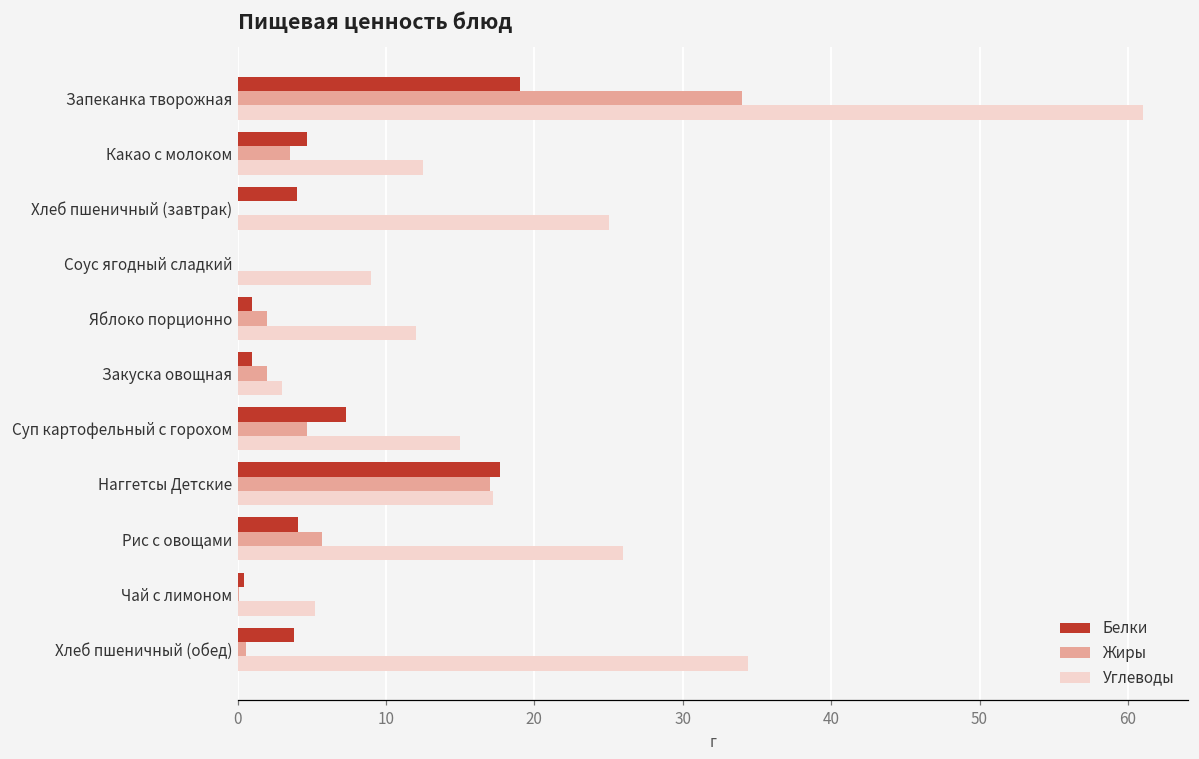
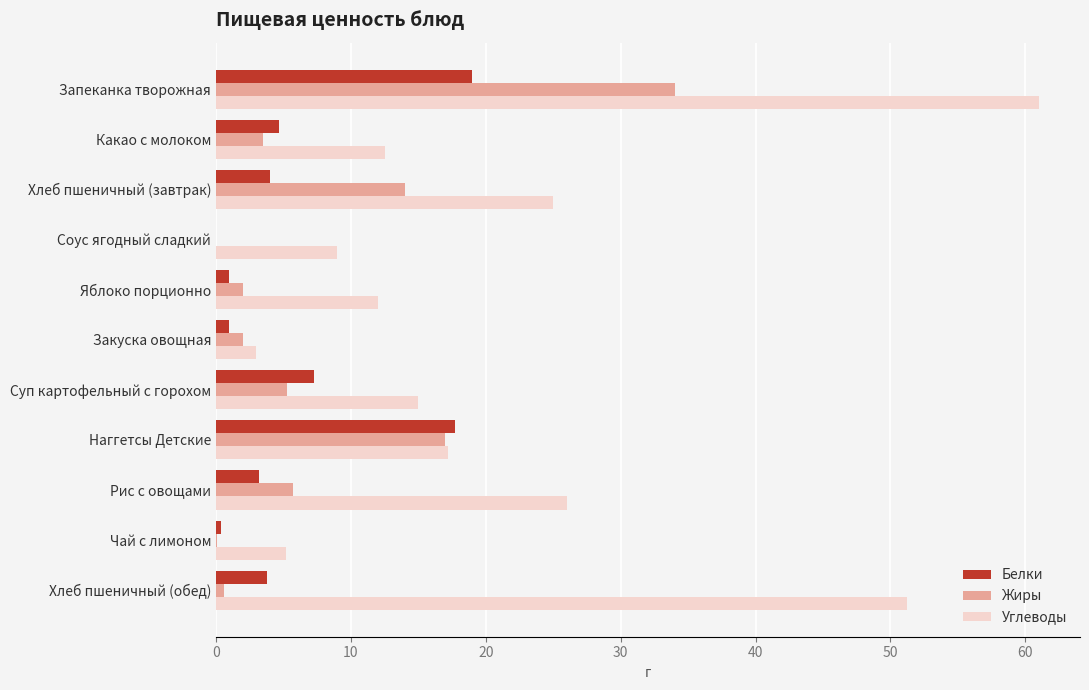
Жиры, Хлеб пшеничный (завтрак): 0 -> 14
Жиры, Суп картофельный с горохом: 4.7 -> 5.3
Белки, Рис с овощами: 4.1 -> 3.2
Углеводы, Хлеб пшеничный (обед): 34.4 -> 51.2
